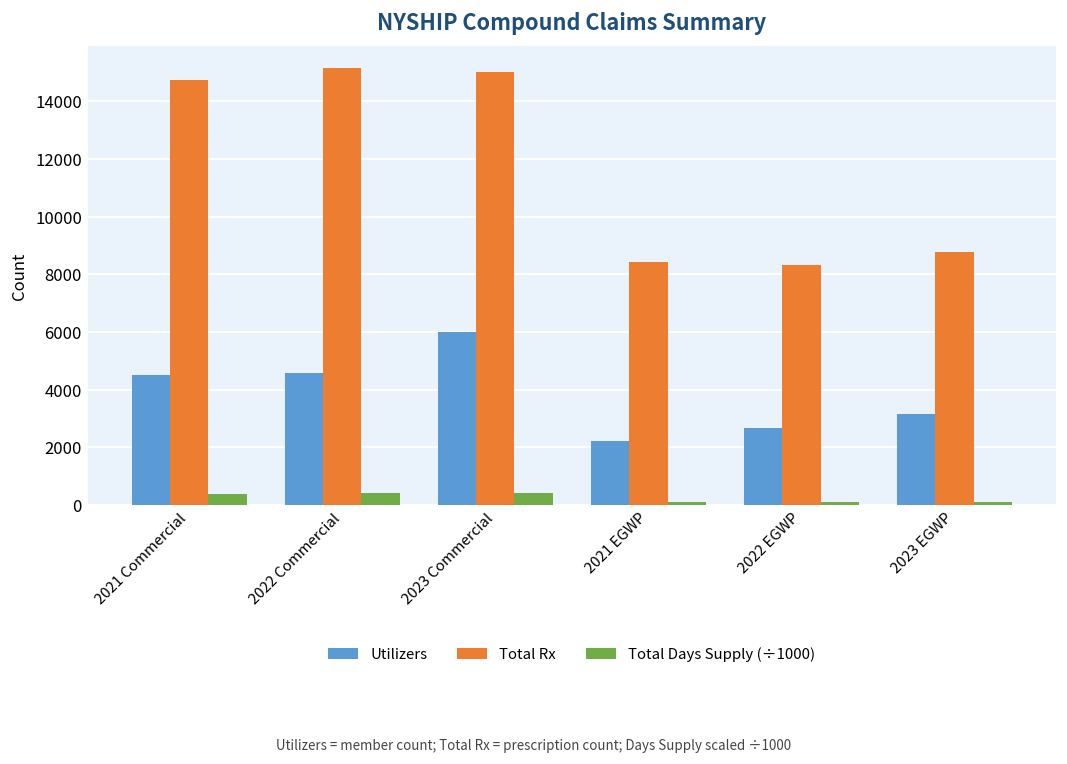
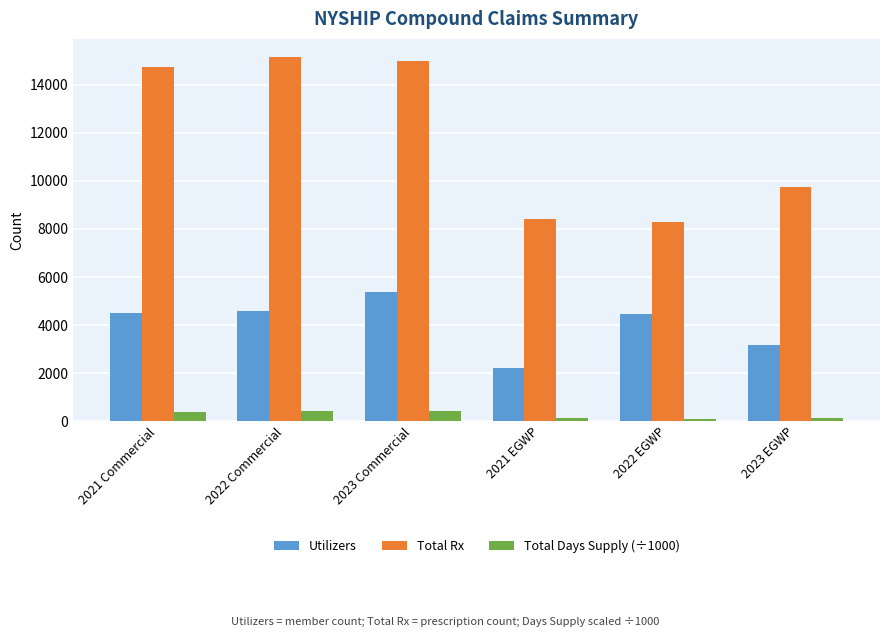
Utilizers, 2023 Commercial: 6000 -> 5400
Utilizers, 2022 EGWP: 2700 -> 4500
Total Rx, 2023 EGWP: 8800 -> 9700
